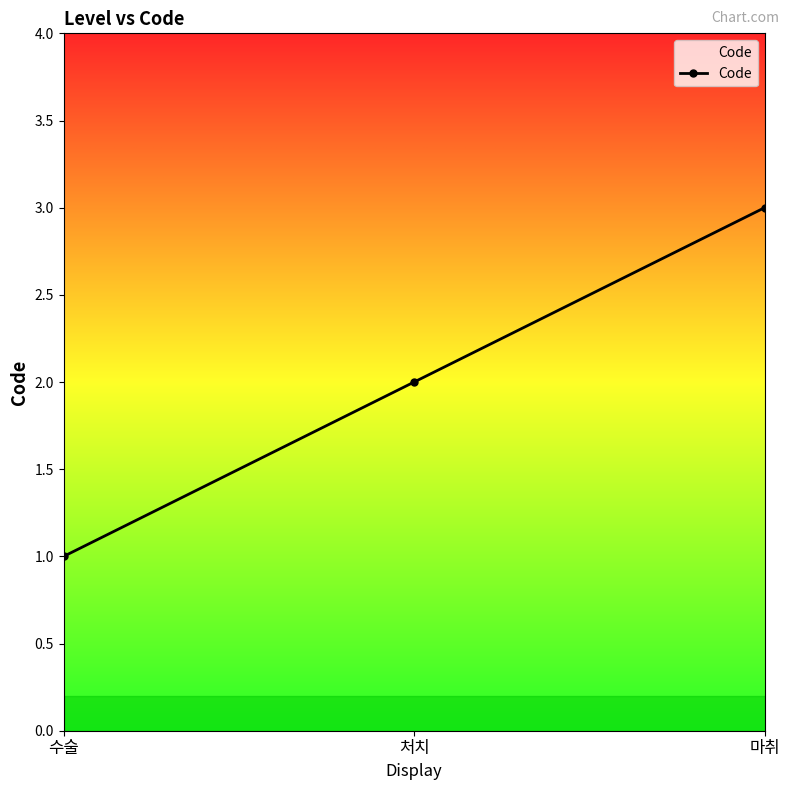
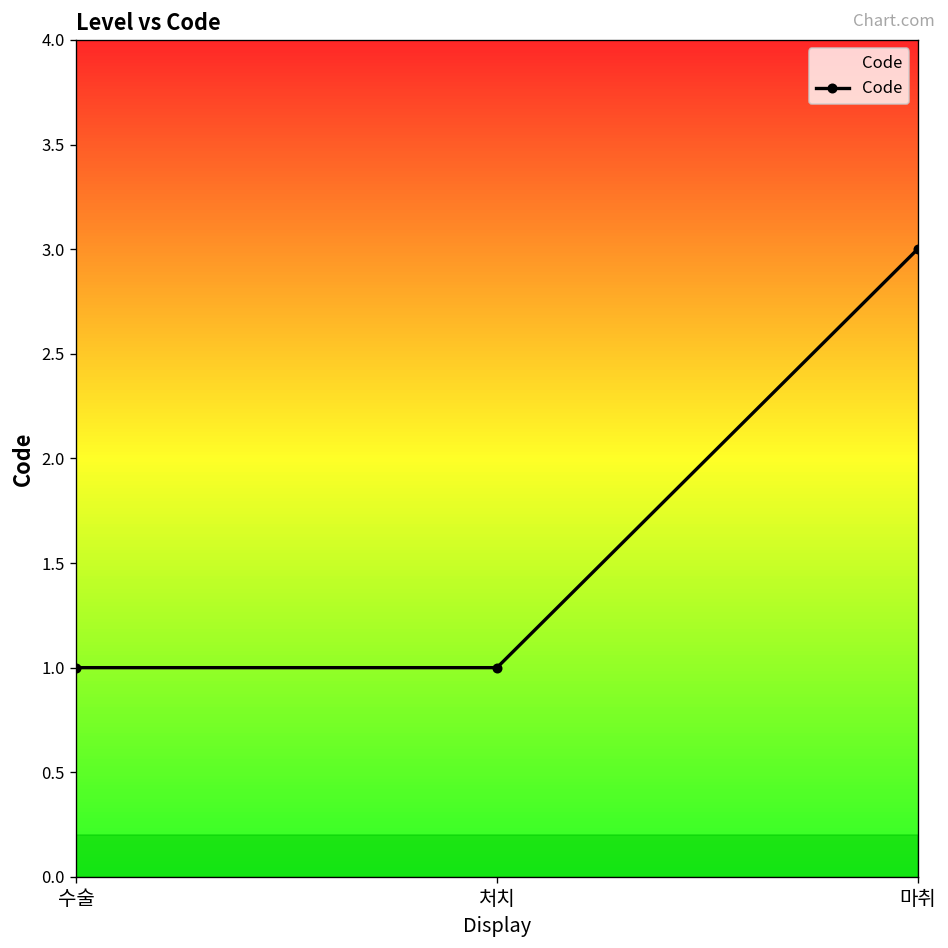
처치: 2 -> 1
